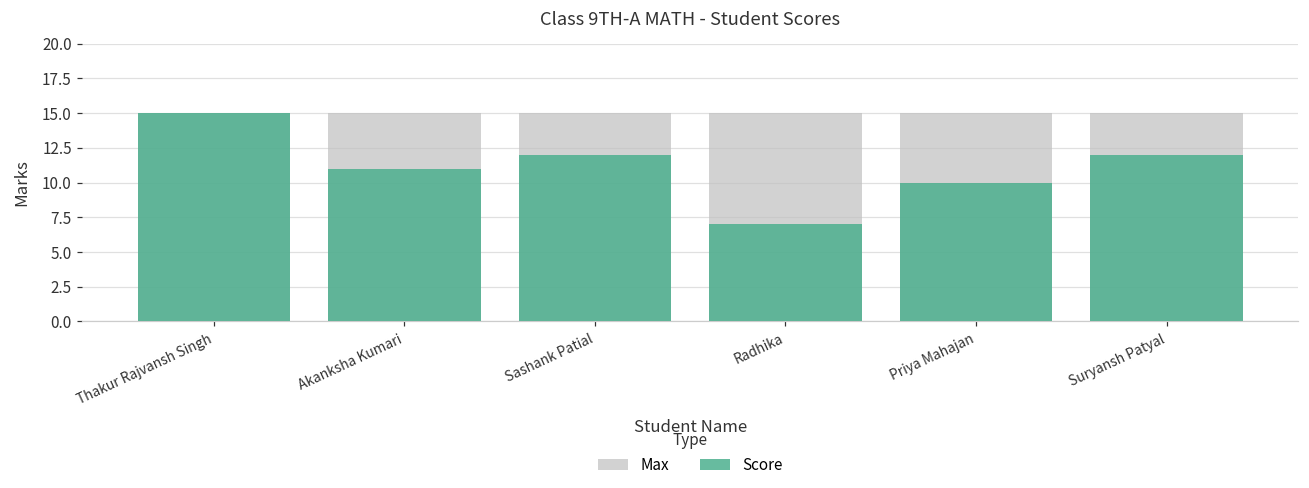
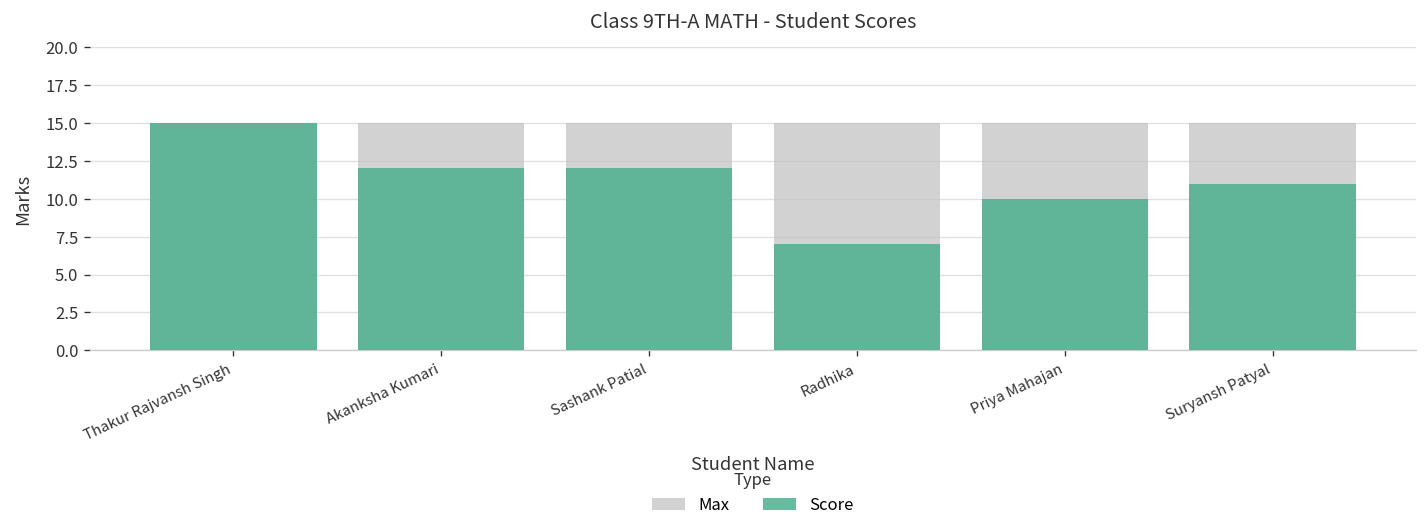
Score, Akanksha Kumari: 11 -> 12
Score, Suryansh Patyal: 12 -> 11
